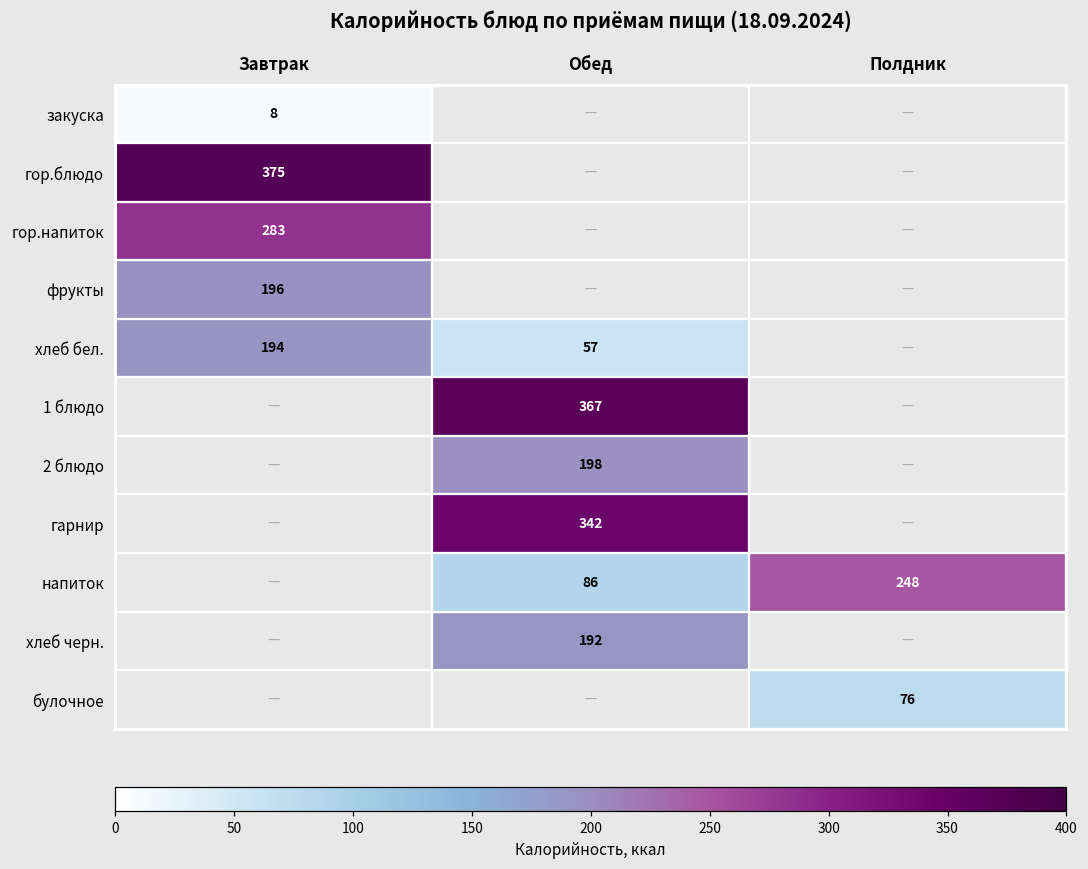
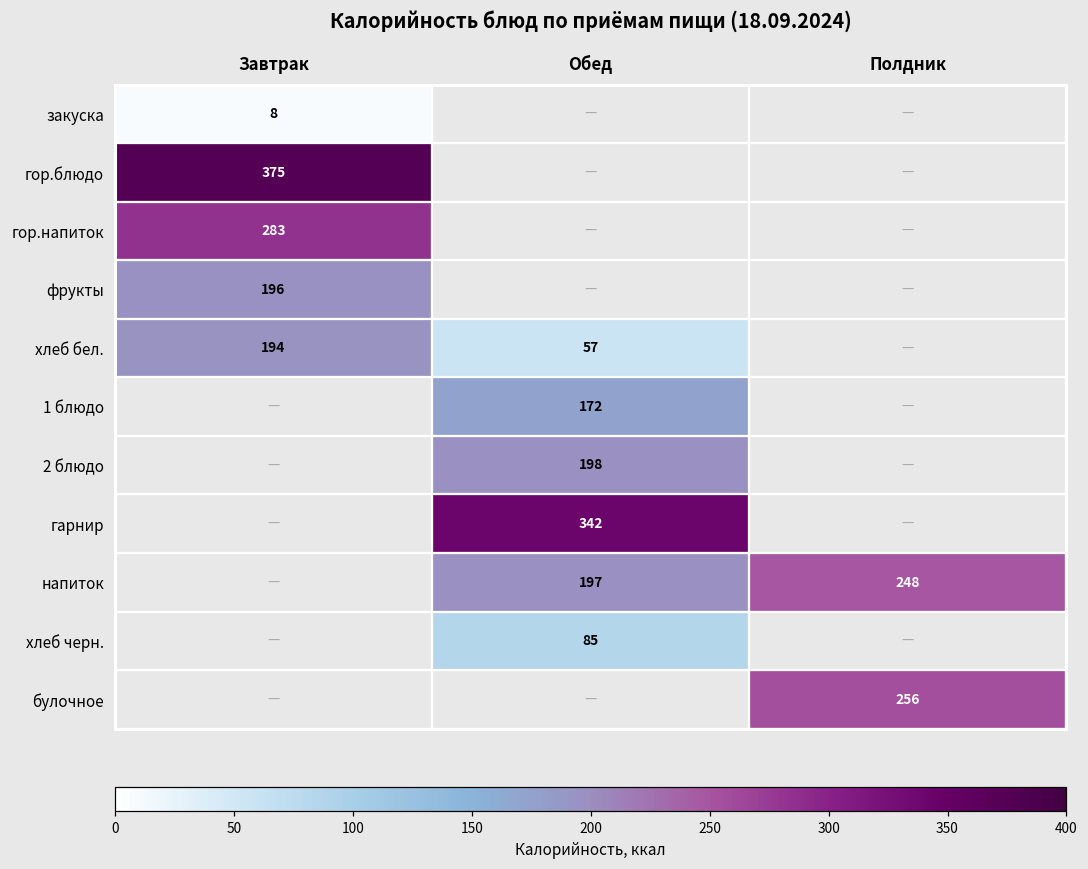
1 блюдо, Обед: 367 -> 172
напиток, Обед: 86 -> 197
хлеб черн., Обед: 192 -> 85
булочное, Полдник: 76 -> 256
